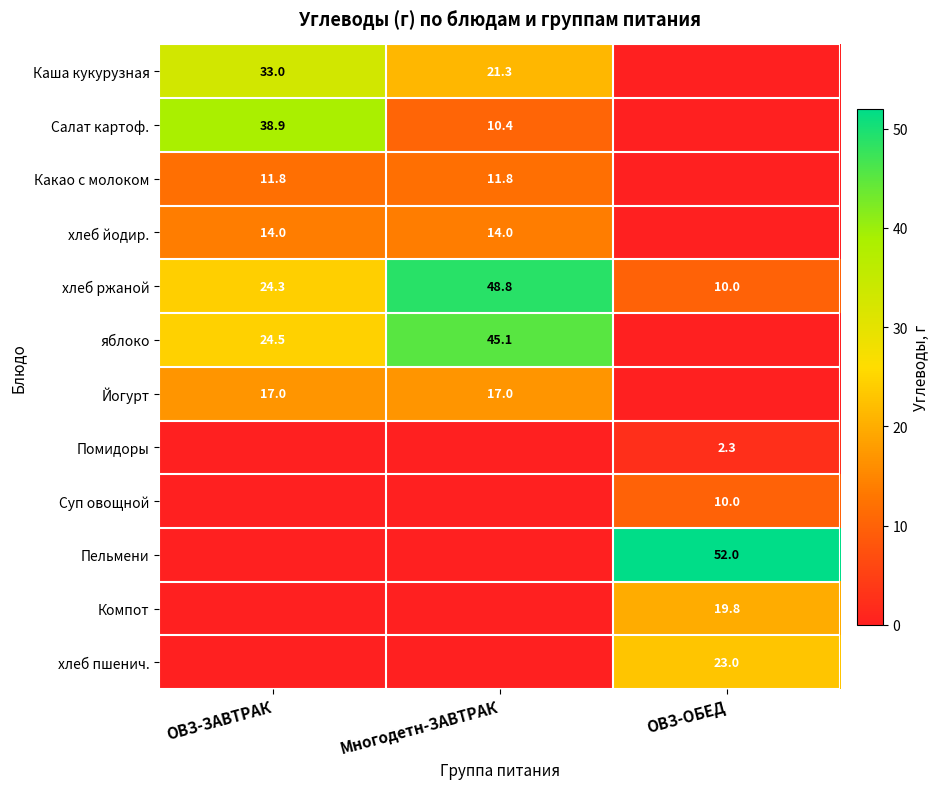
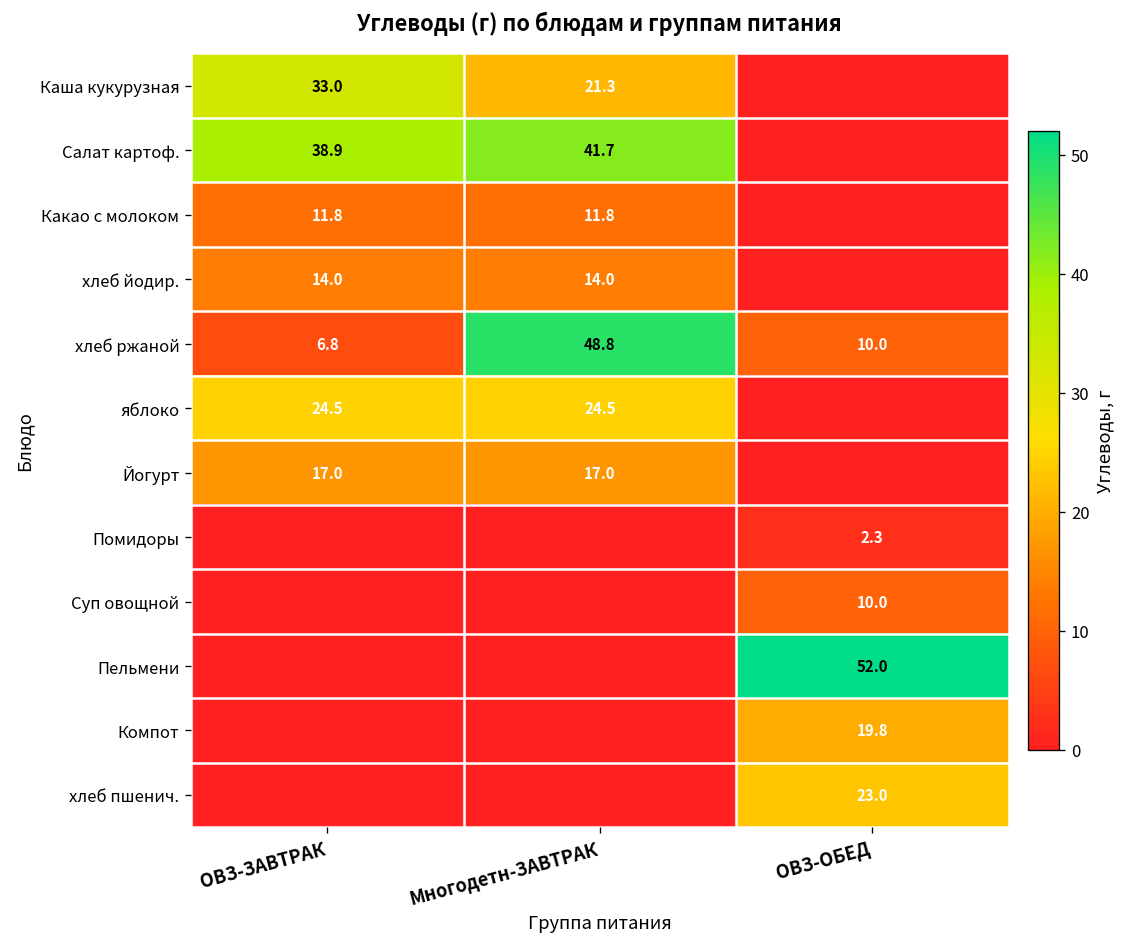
Салат картоф., Многодетн-ЗАВТРАК: 10.4 -> 41.7
хлеб ржаной, ОВЗ-ЗАВТРАК: 24.3 -> 6.8
яблоко, Многодетн-ЗАВТРАК: 45.1 -> 24.5
